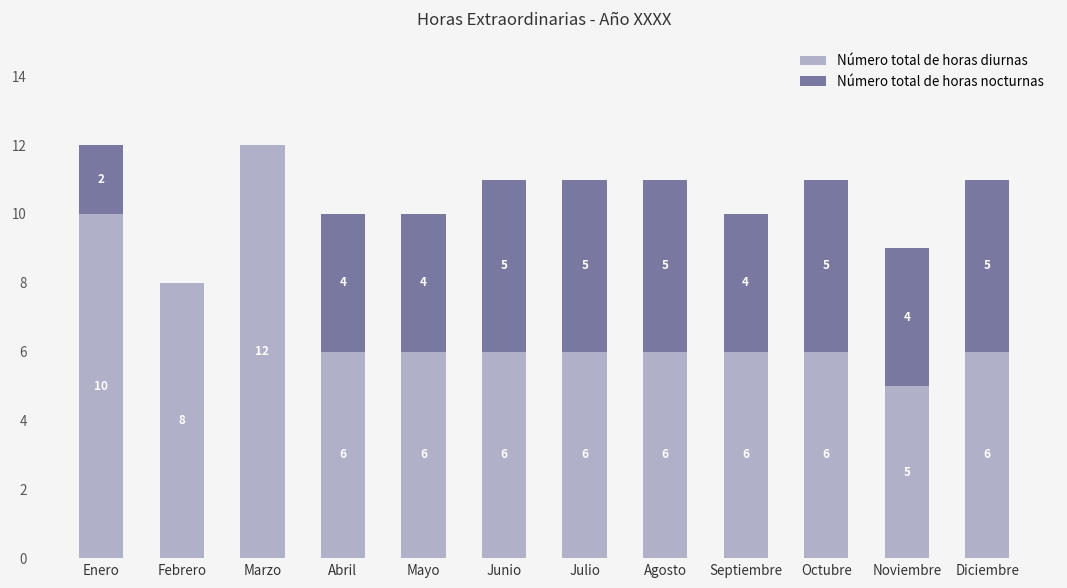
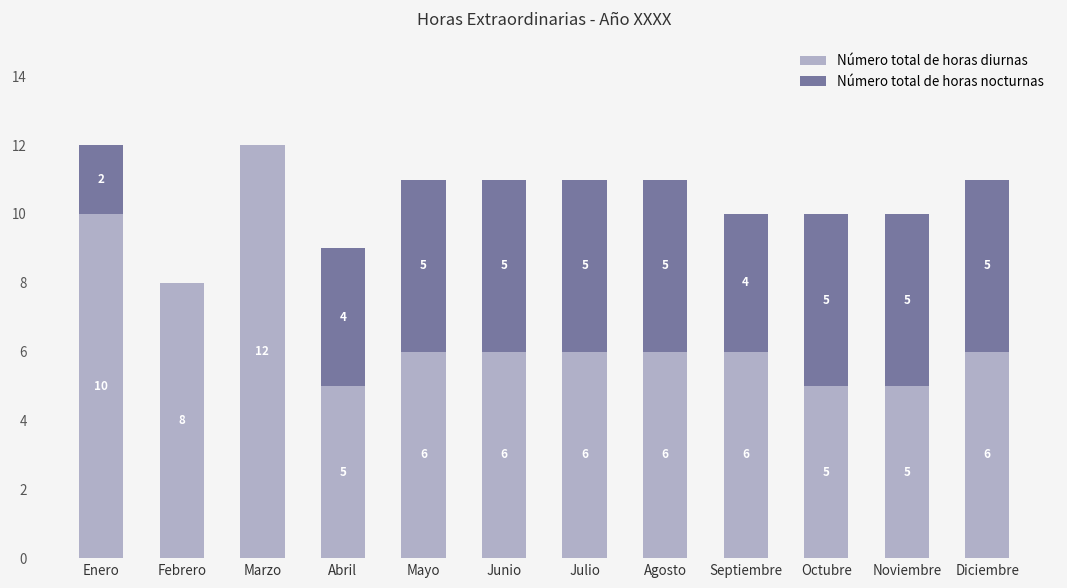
Número total de horas diurnas, Abril: 6 -> 5
Número total de horas nocturnas, Mayo: 4 -> 5
Número total de horas diurnas, Octubre: 6 -> 5
Número total de horas nocturnas, Noviembre: 4 -> 5
